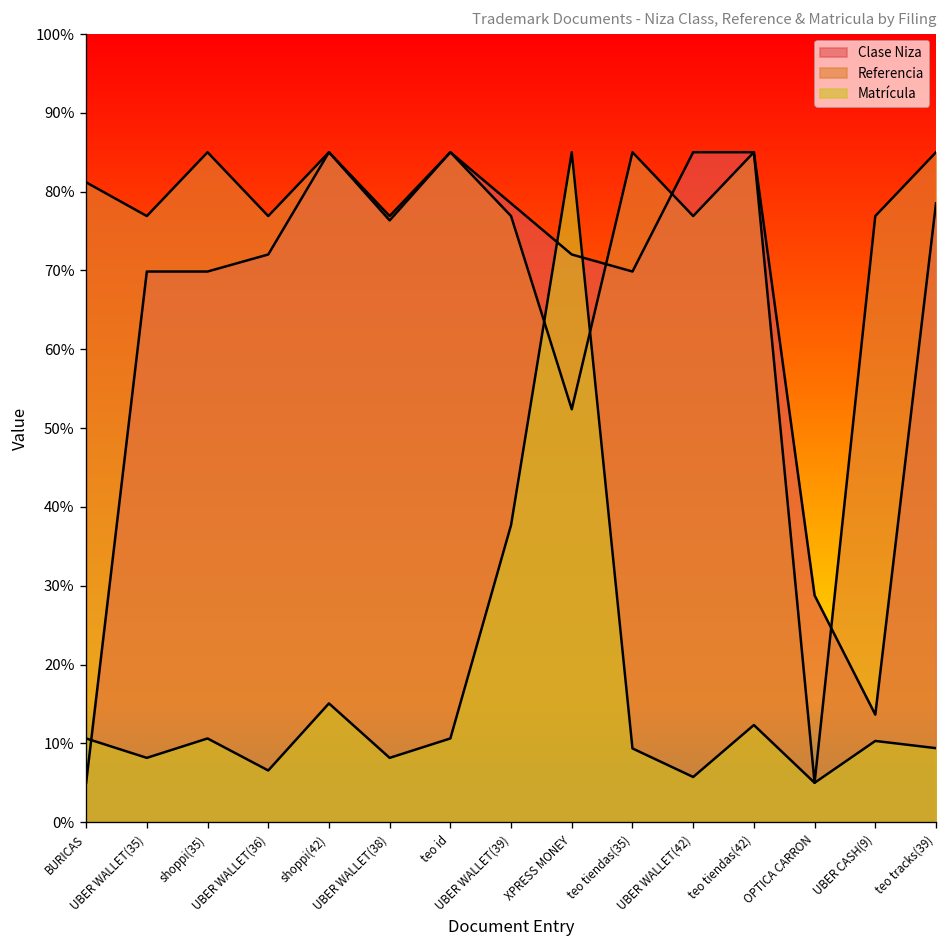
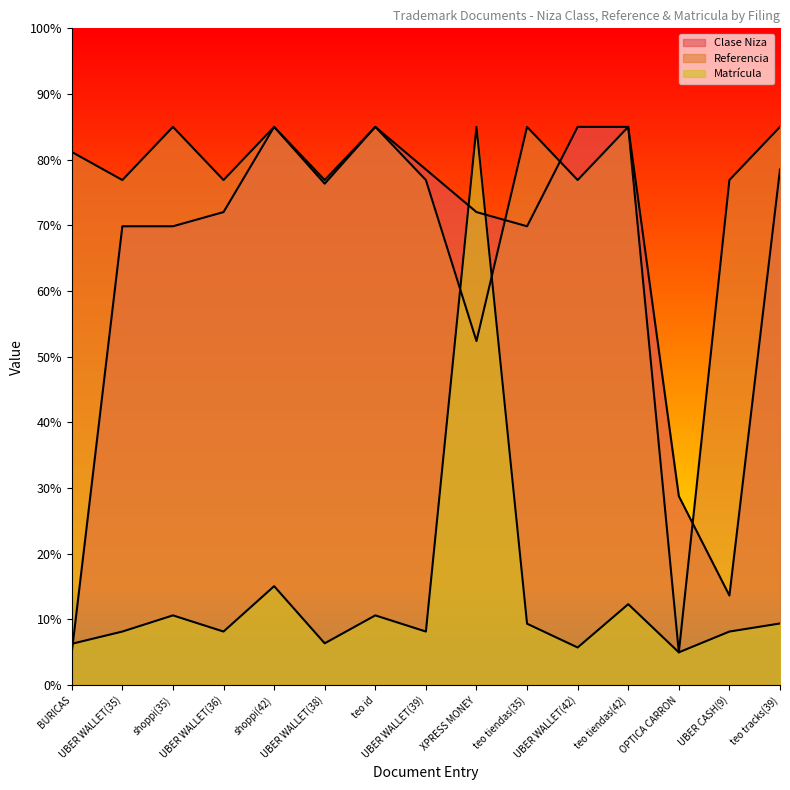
Matrícula, BURICAS: 11% -> 6%
Matrícula, UBER WALLET(36): 7% -> 8%
Matrícula, UBER WALLET(38): 8% -> 6%
Matrícula, UBER WALLET(39): 38% -> 8%
Matrícula, UBER CASH(9): 10% -> 8%
